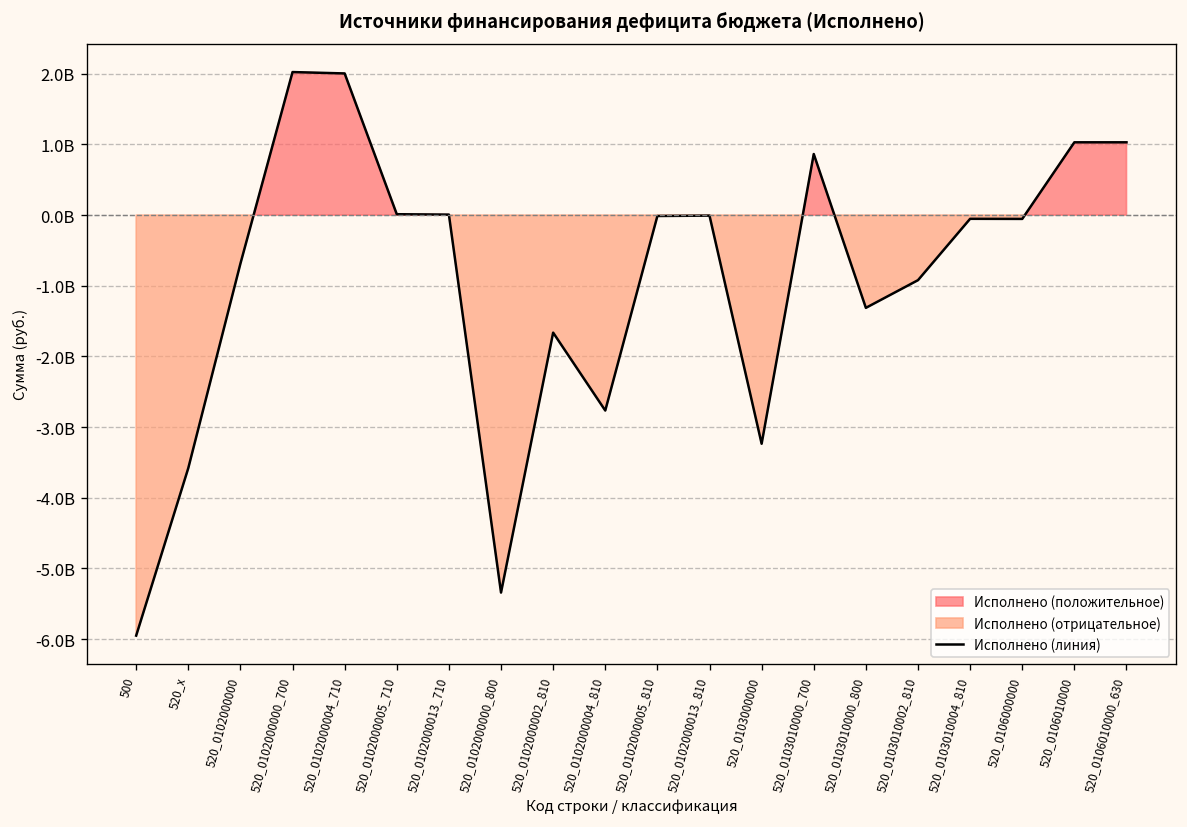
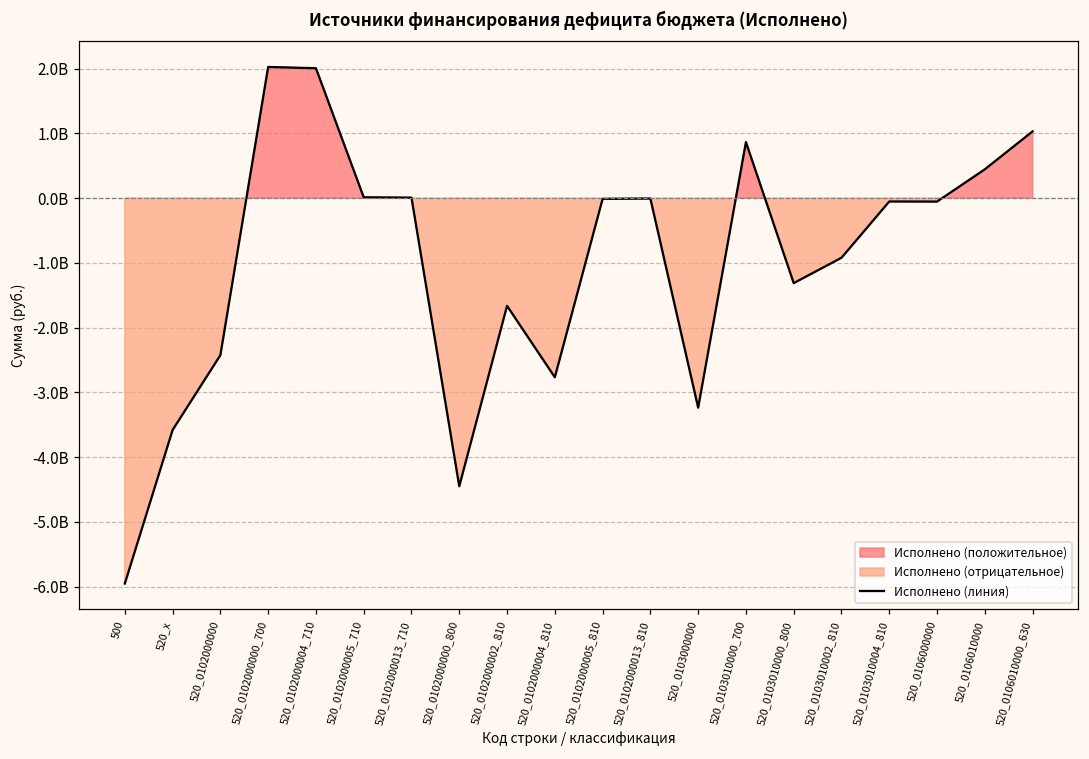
520_0102000000: -700000000 -> -2400000000
520_0102000000_800: -5300000000 -> -4400000000
520_0106010000: 1000000000 -> 400000000
